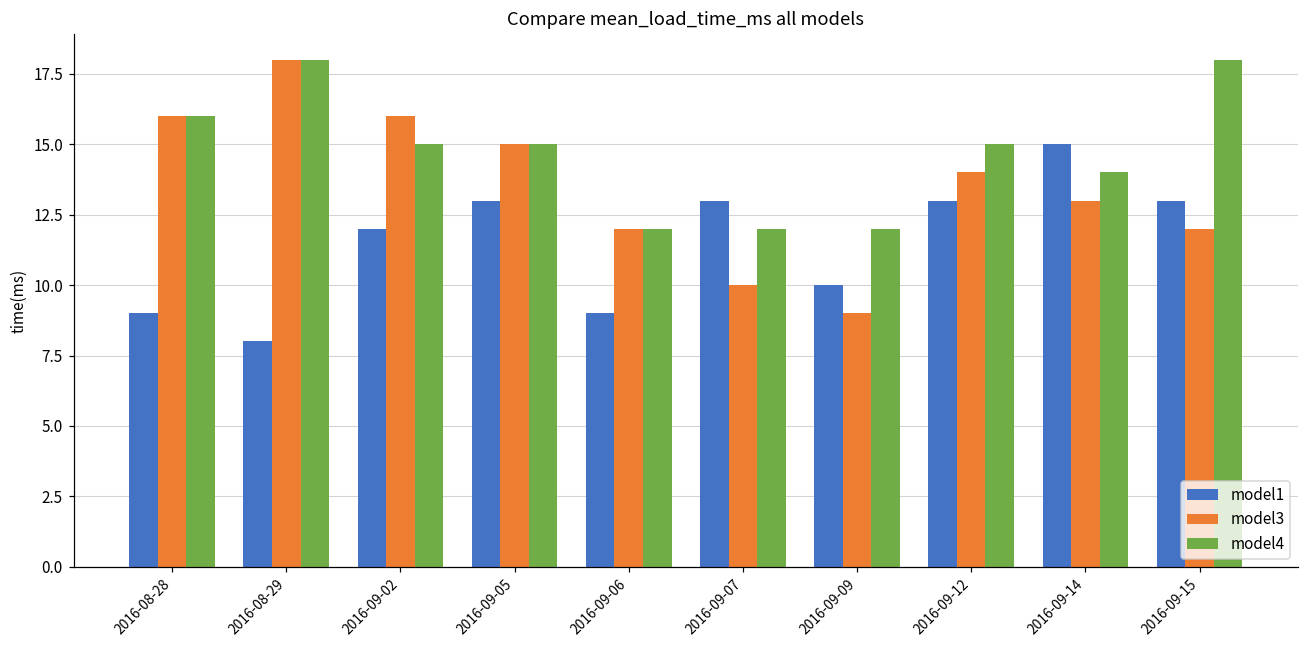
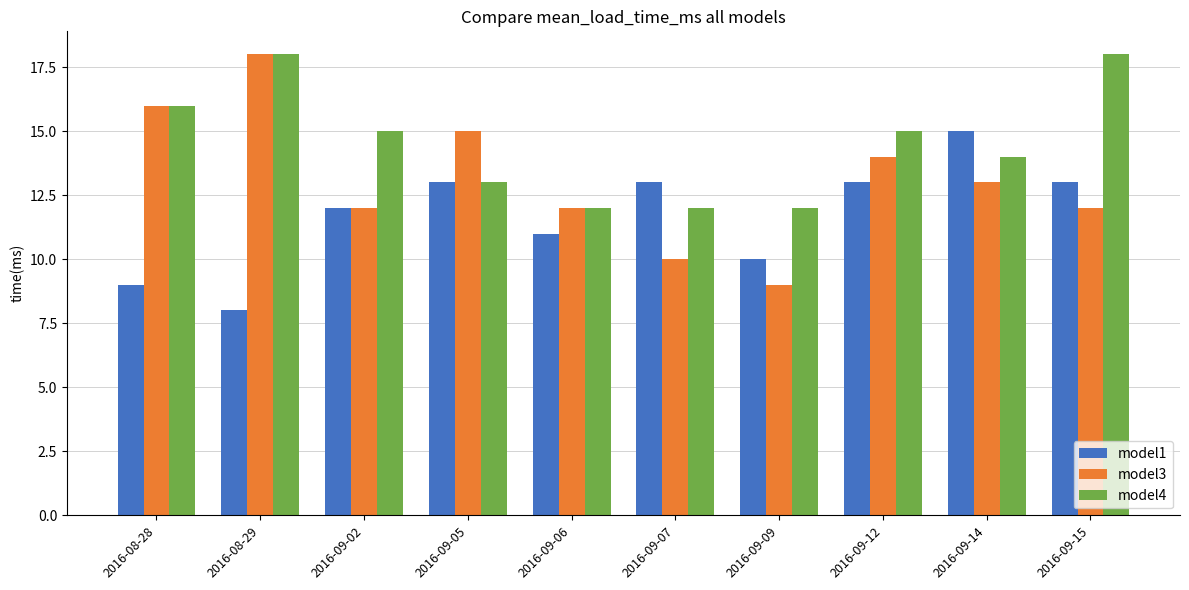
model3, 2016-09-02: 16 -> 12
model4, 2016-09-05: 15 -> 13
model1, 2016-09-06: 9 -> 11
